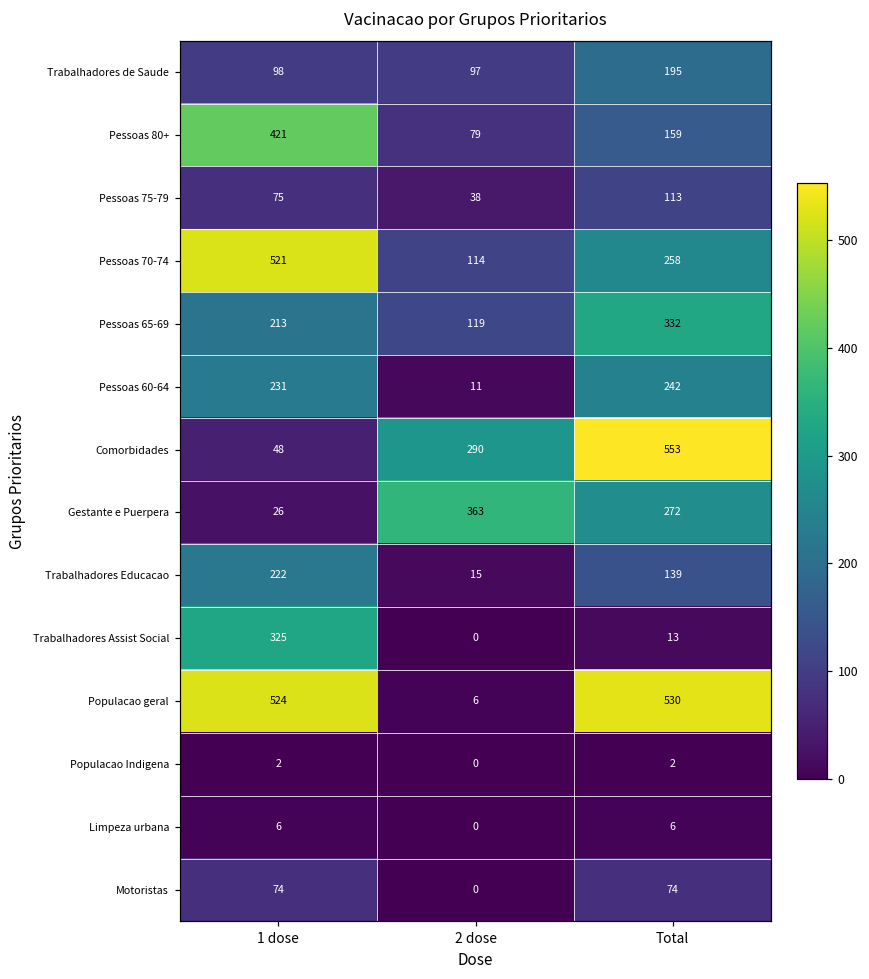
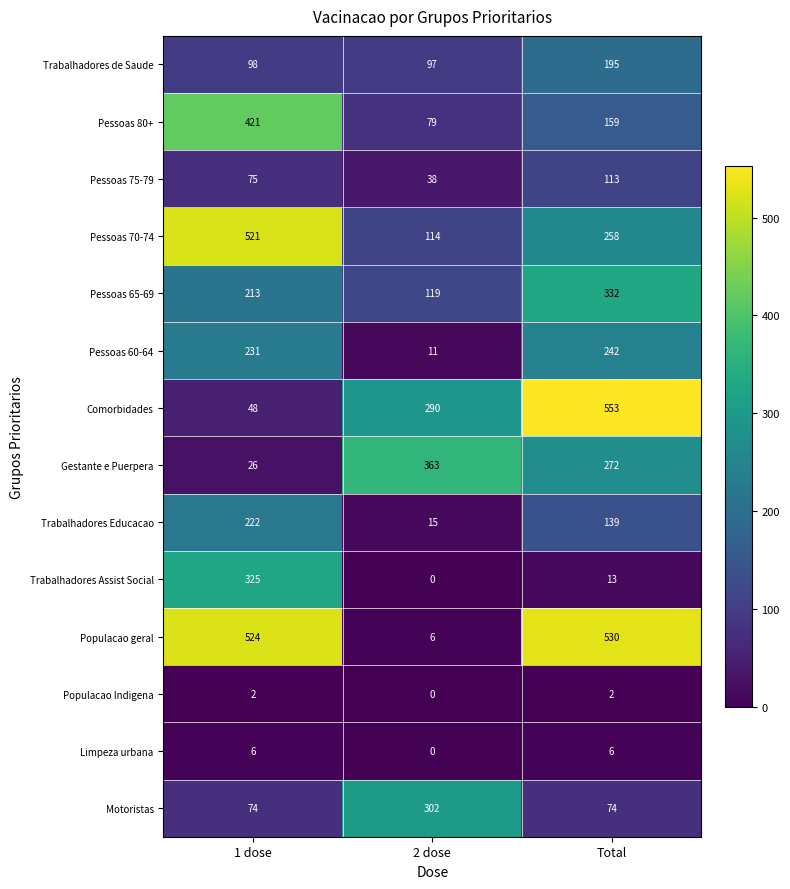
Motoristas, 2 dose: 0 -> 302
